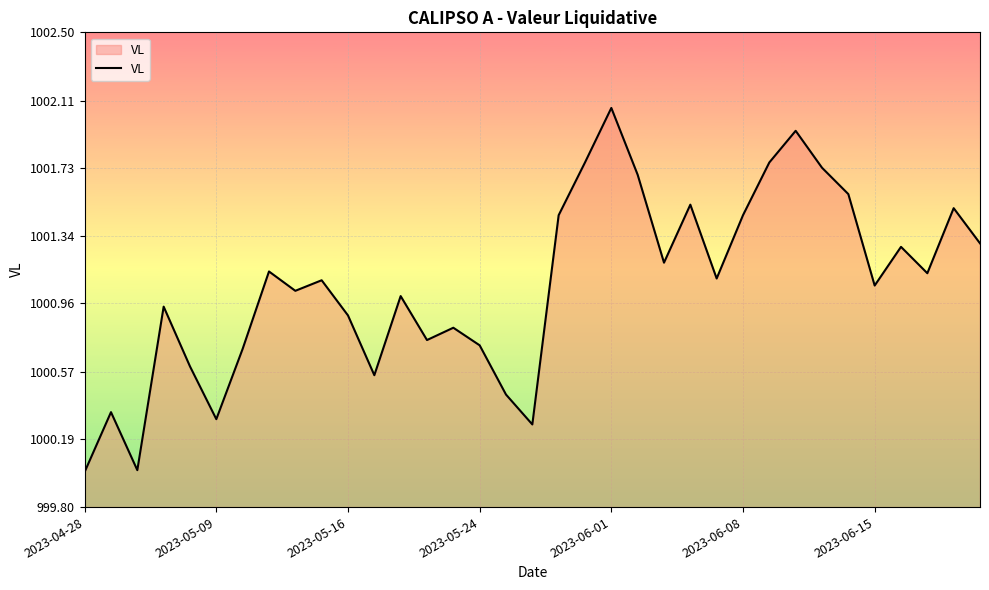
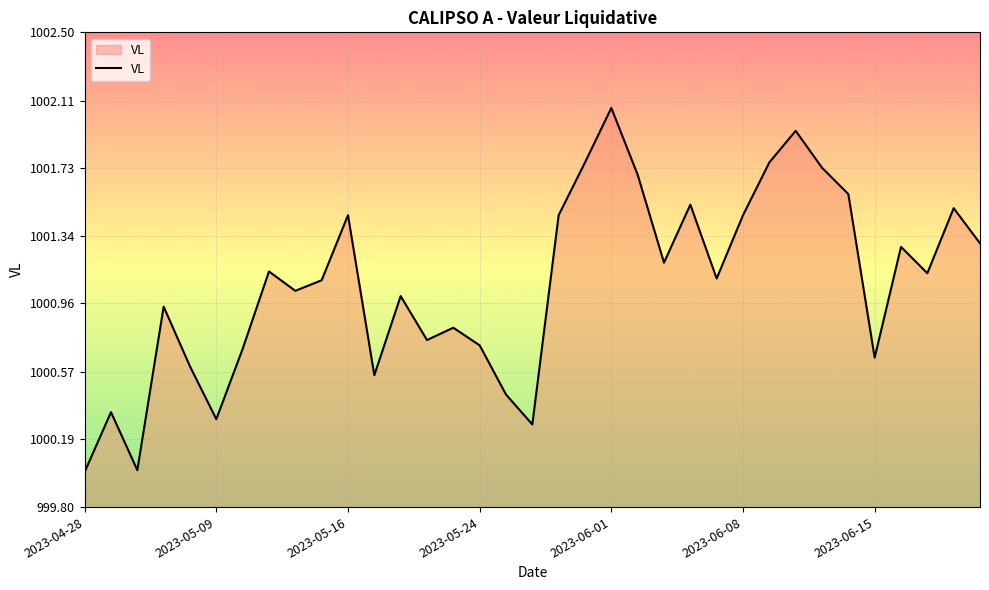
2023-05-16: 1000.89 -> 1001.46
2023-06-15: 1001.06 -> 1000.65
